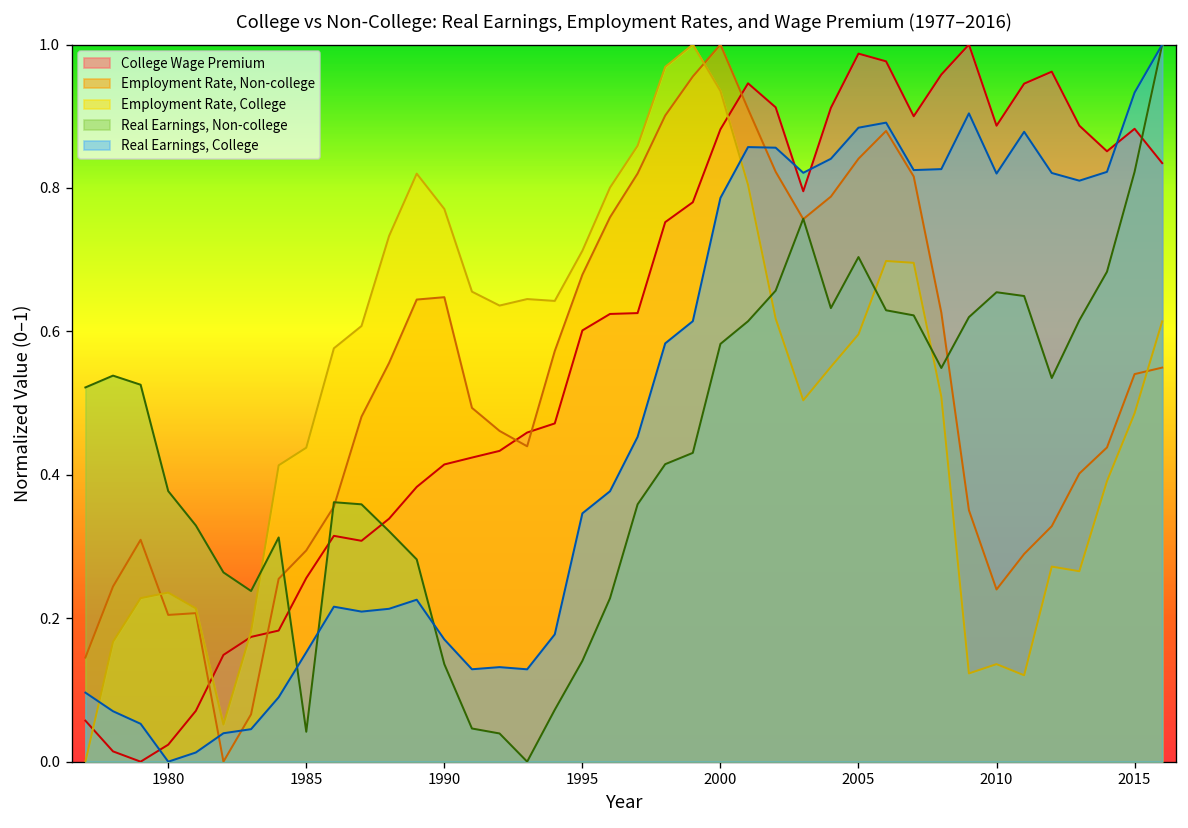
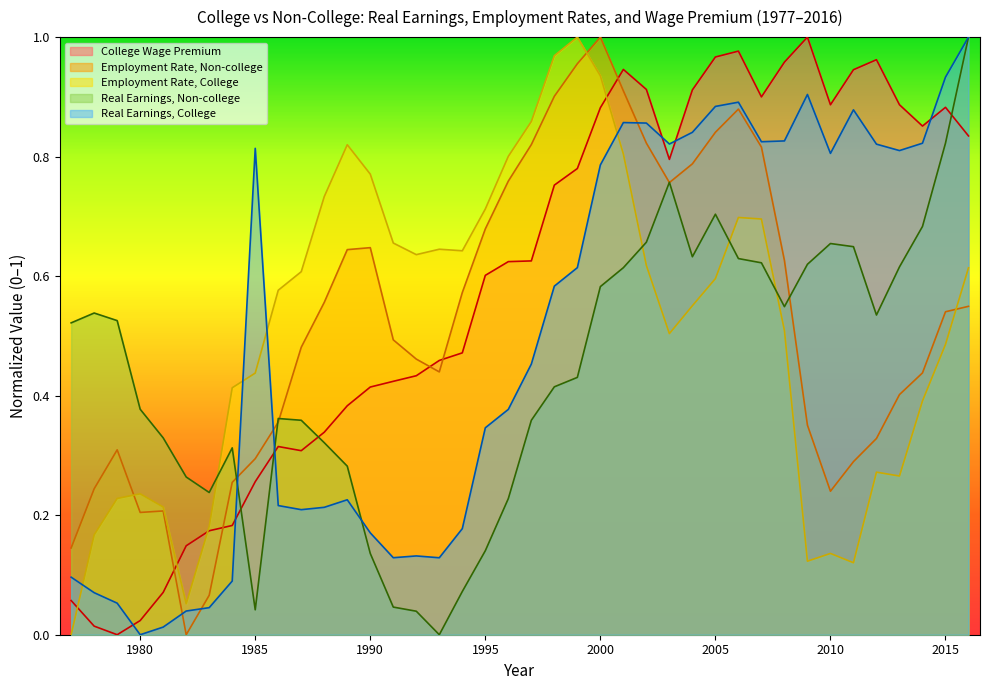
Real Earnings, College, 1985: 0.15 -> 0.81
College Wage Premium, 2005: 0.99 -> 0.97
Real Earnings, College, 2010: 0.82 -> 0.81
